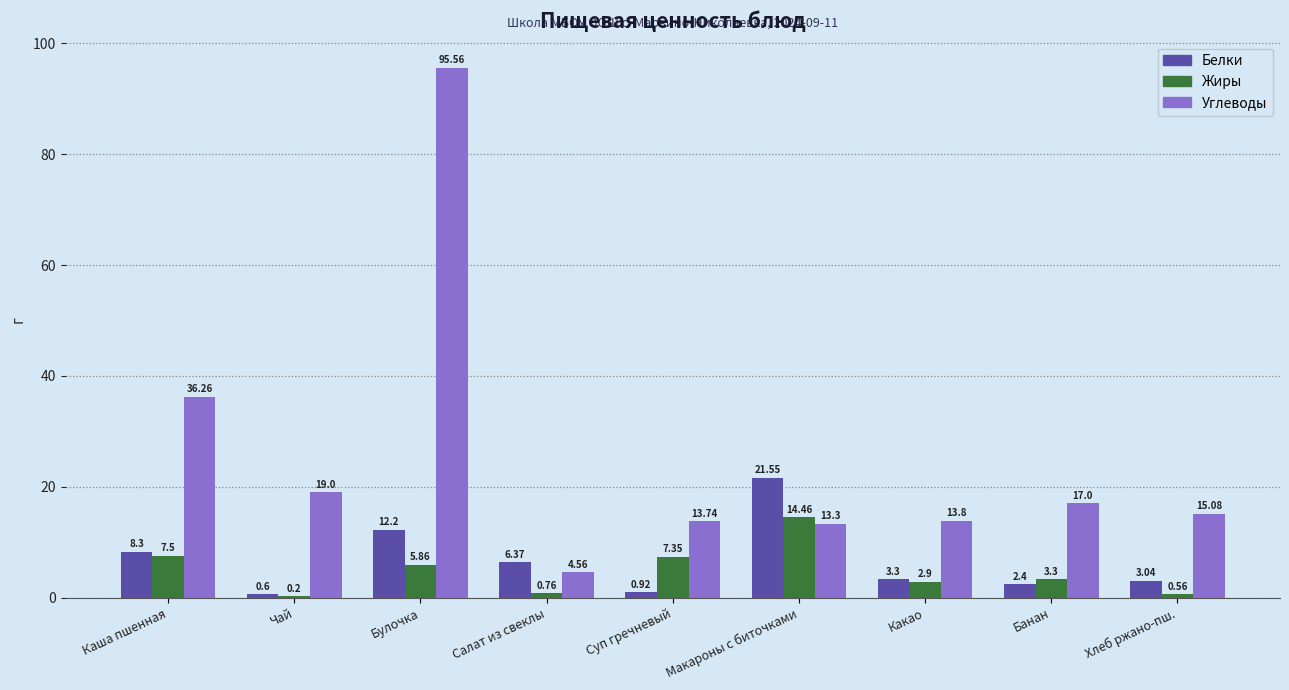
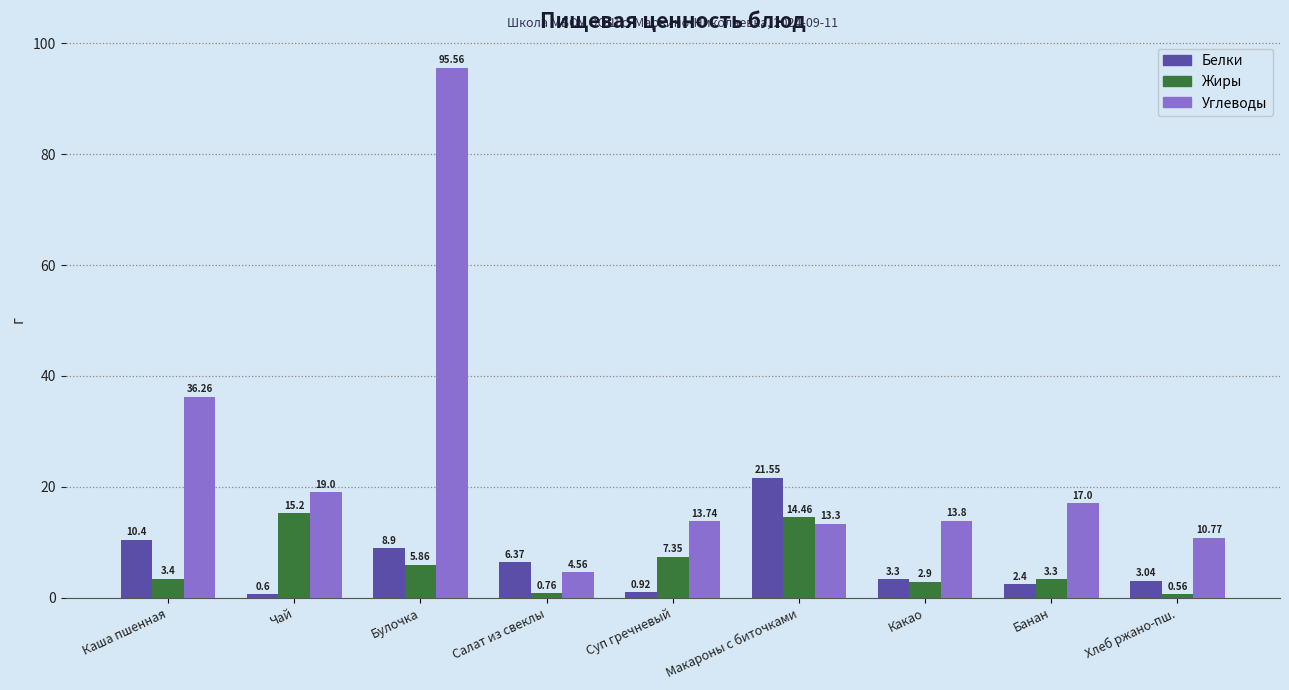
Белки, Каша пшенная: 8.3 -> 10.4
Жиры, Каша пшенная: 7.5 -> 3.4
Жиры, Чай: 0.2 -> 15.2
Белки, Булочка: 12.2 -> 8.9
Углеводы, Хлеб ржано-пш.: 15.08 -> 10.77
